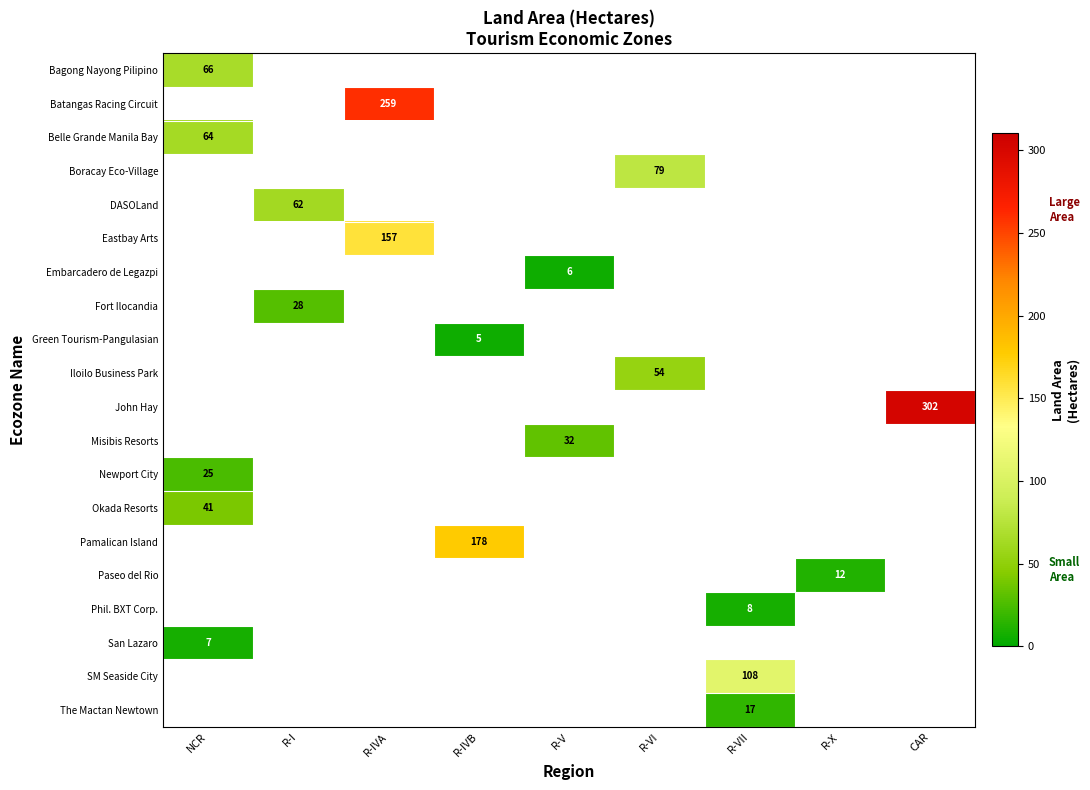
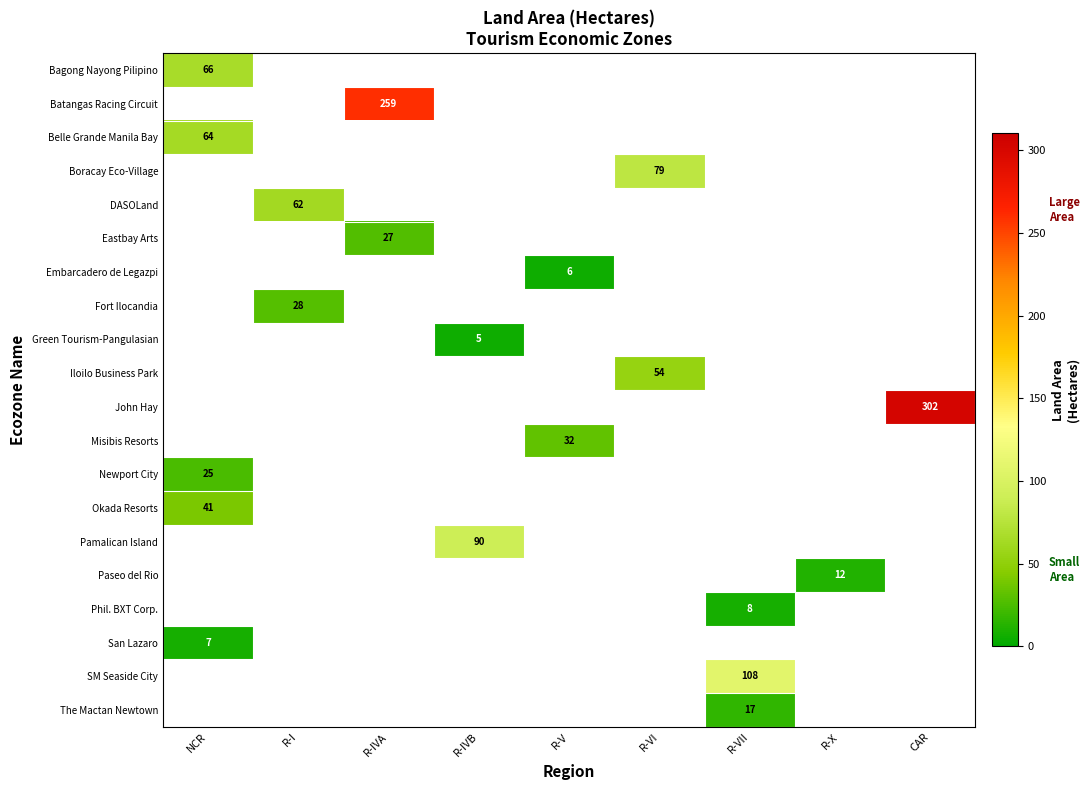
Eastbay Arts, R-IVA: 157 -> 27
Pamalican Island, R-IVB: 178 -> 90
